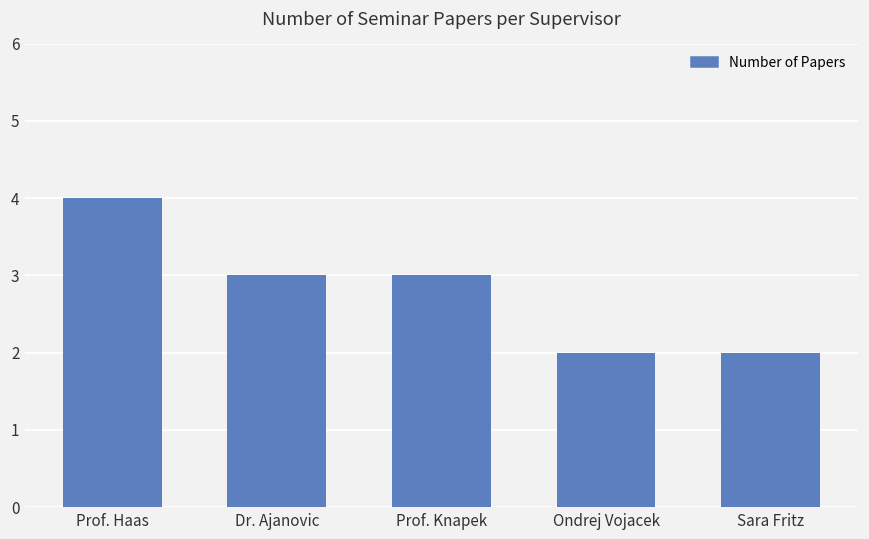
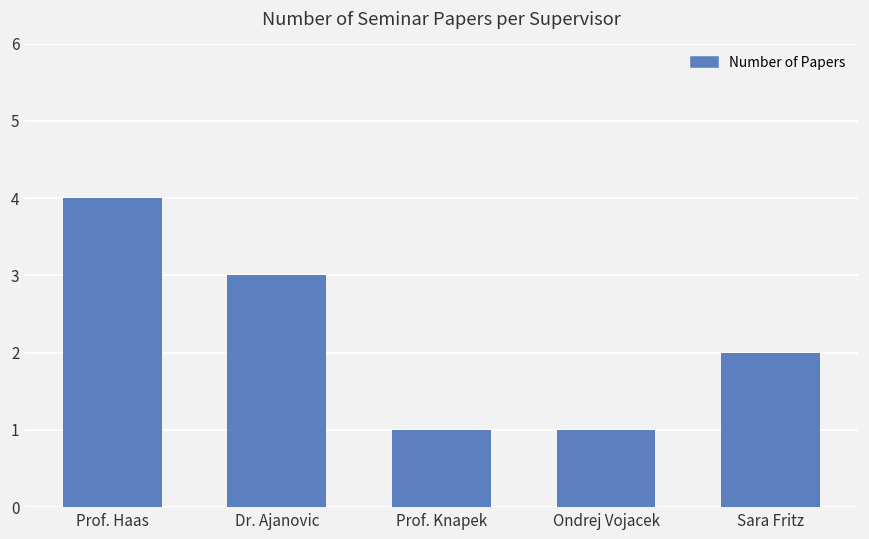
Prof. Knapek: 3 -> 1
Ondrej Vojacek: 2 -> 1
